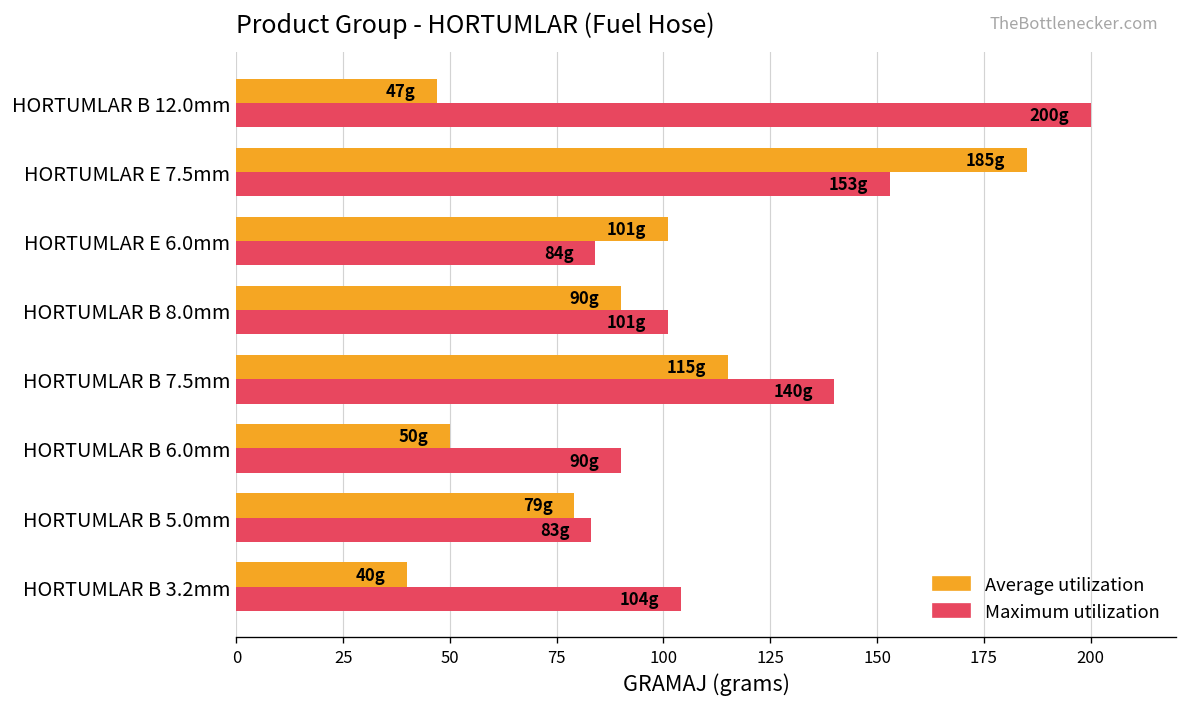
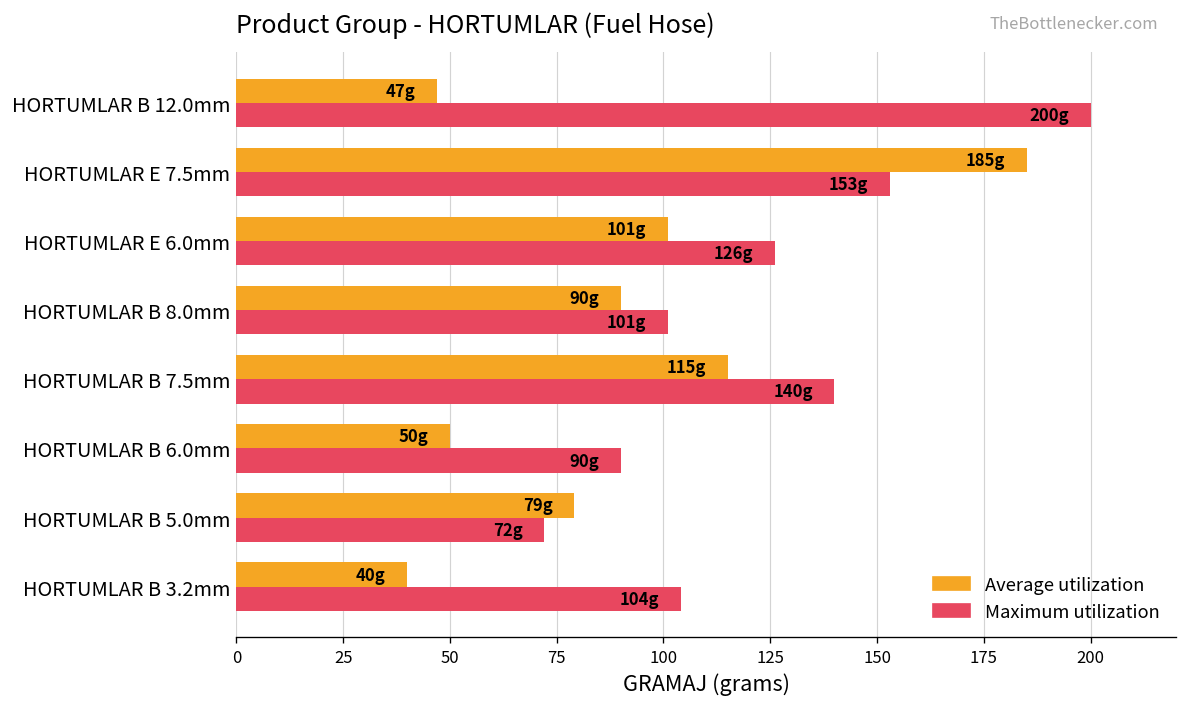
Maximum utilization, HORTUMLAR E 6.0mm: 84g -> 126g
Maximum utilization, HORTUMLAR B 5.0mm: 83g -> 72g
